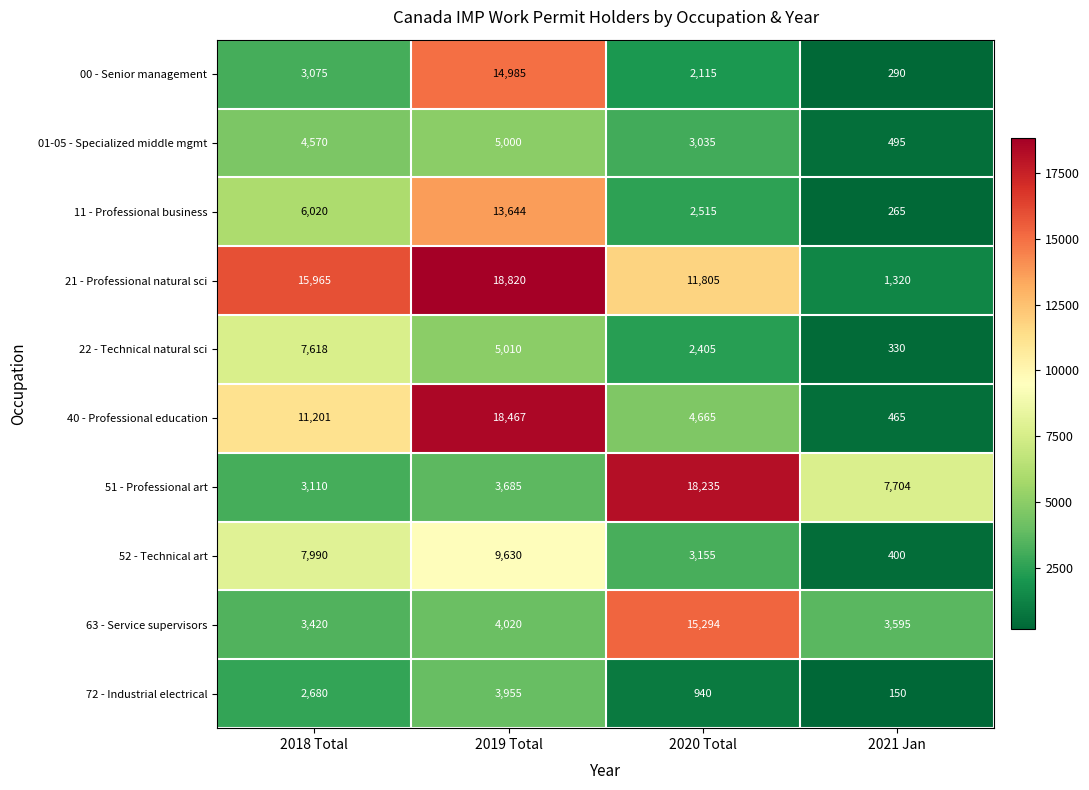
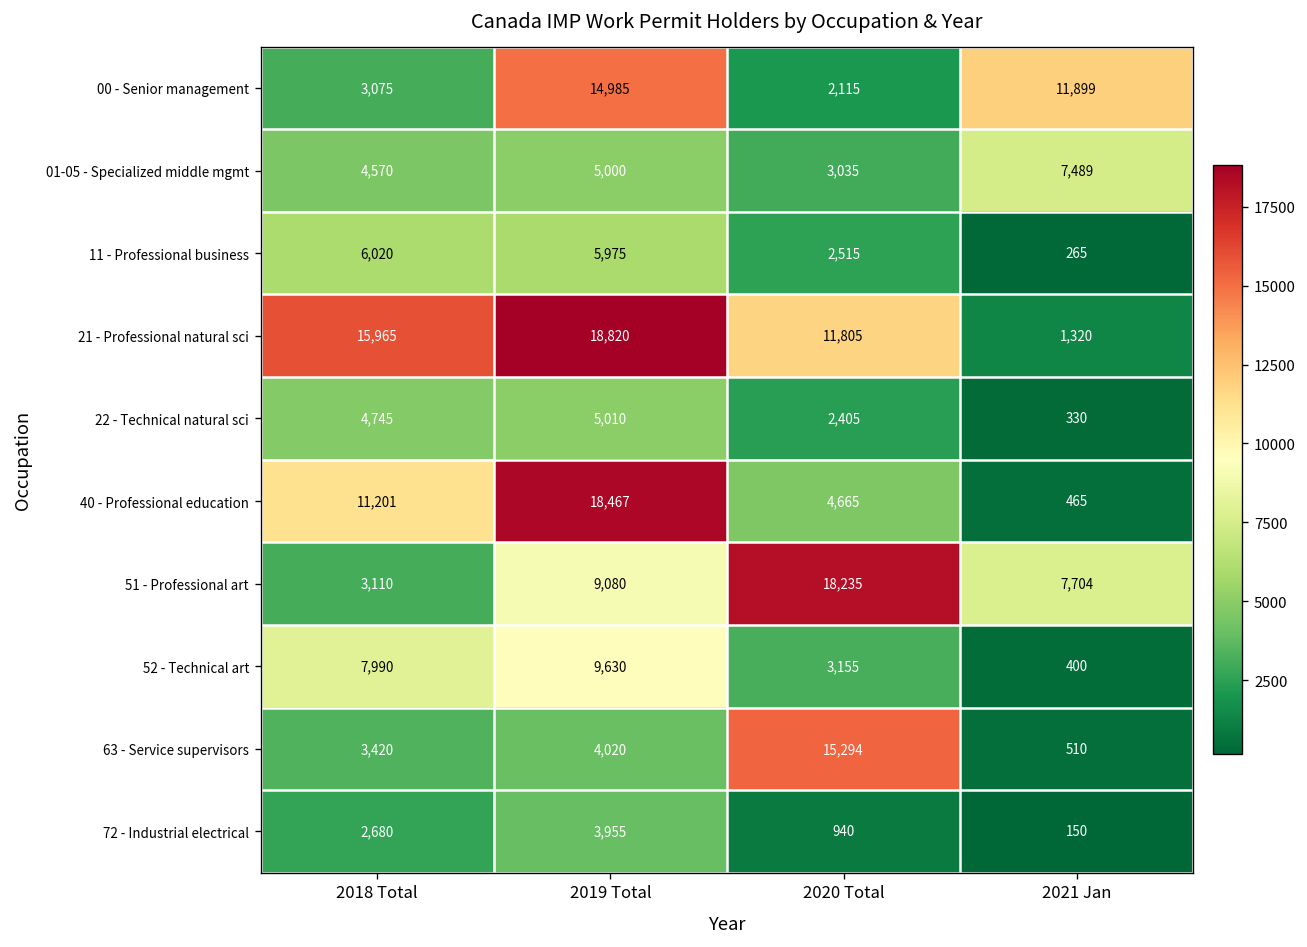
00 - Senior management, 2021 Jan: 290 -> 11,899
01-05 - Specialized middle mgmt, 2021 Jan: 495 -> 7,489
11 - Professional business, 2019 Total: 13,644 -> 5,975
22 - Technical natural sci, 2018 Total: 7,618 -> 4,745
51 - Professional art, 2019 Total: 3,685 -> 9,080
63 - Service supervisors, 2021 Jan: 3,595 -> 510
